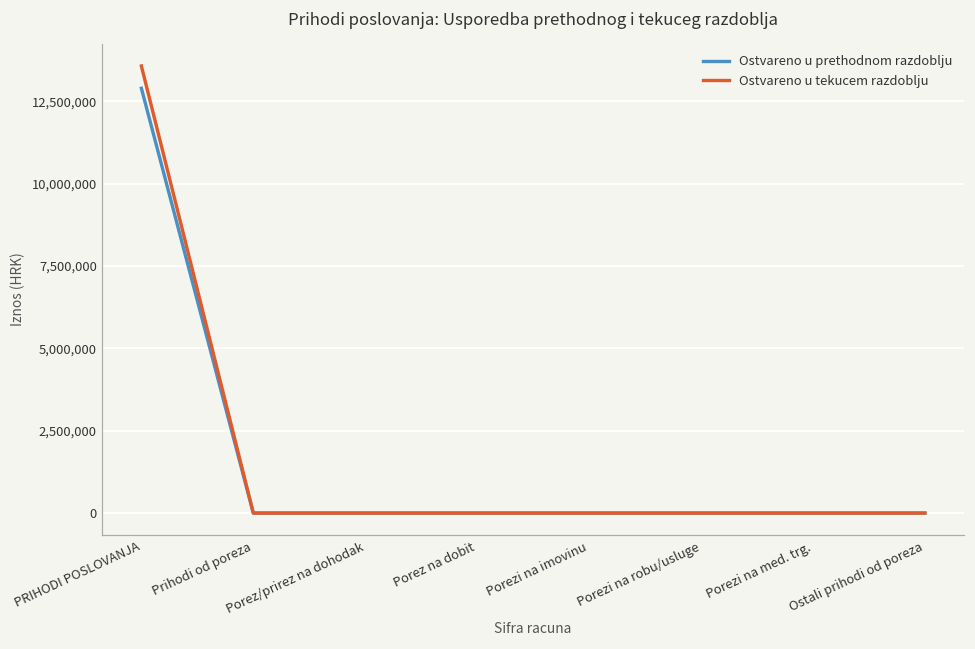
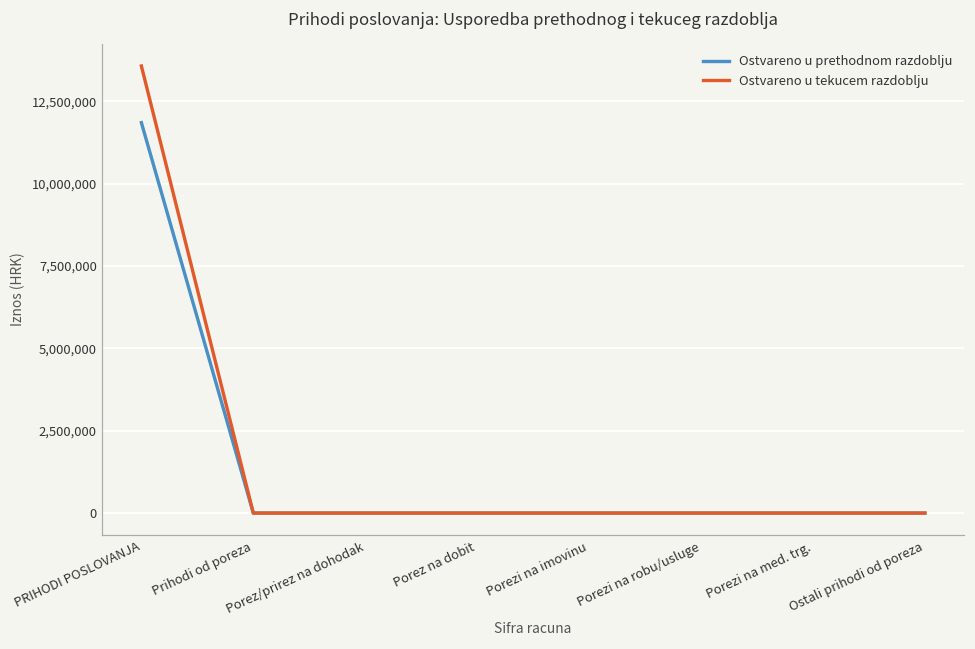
Ostvareno u prethodnom razdoblju, PRIHODI POSLOVANJA: 12,900,000 -> 11,900,000
